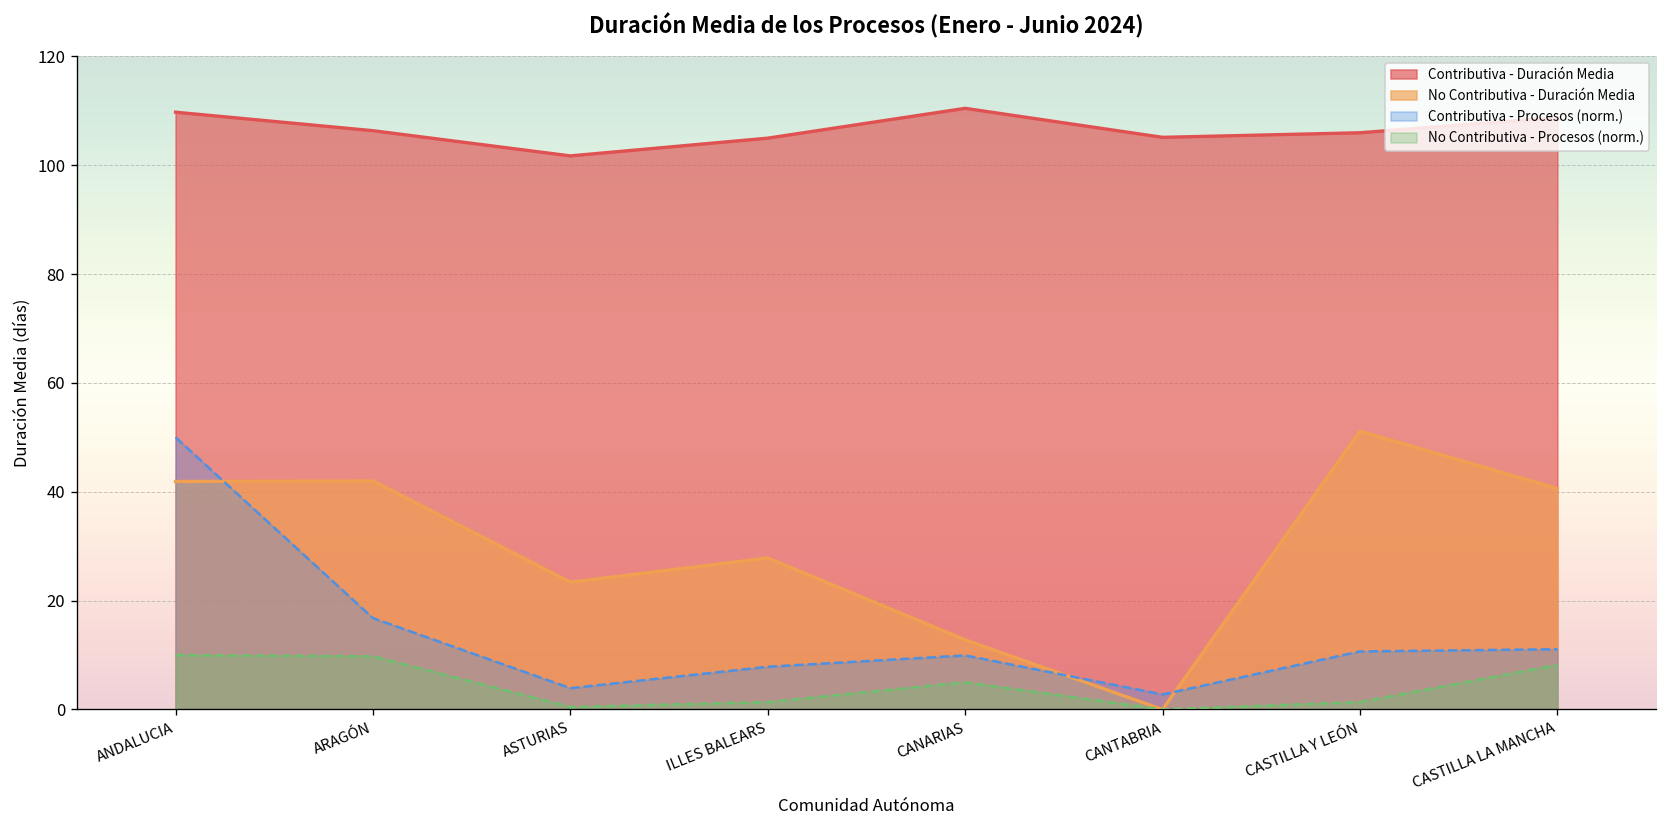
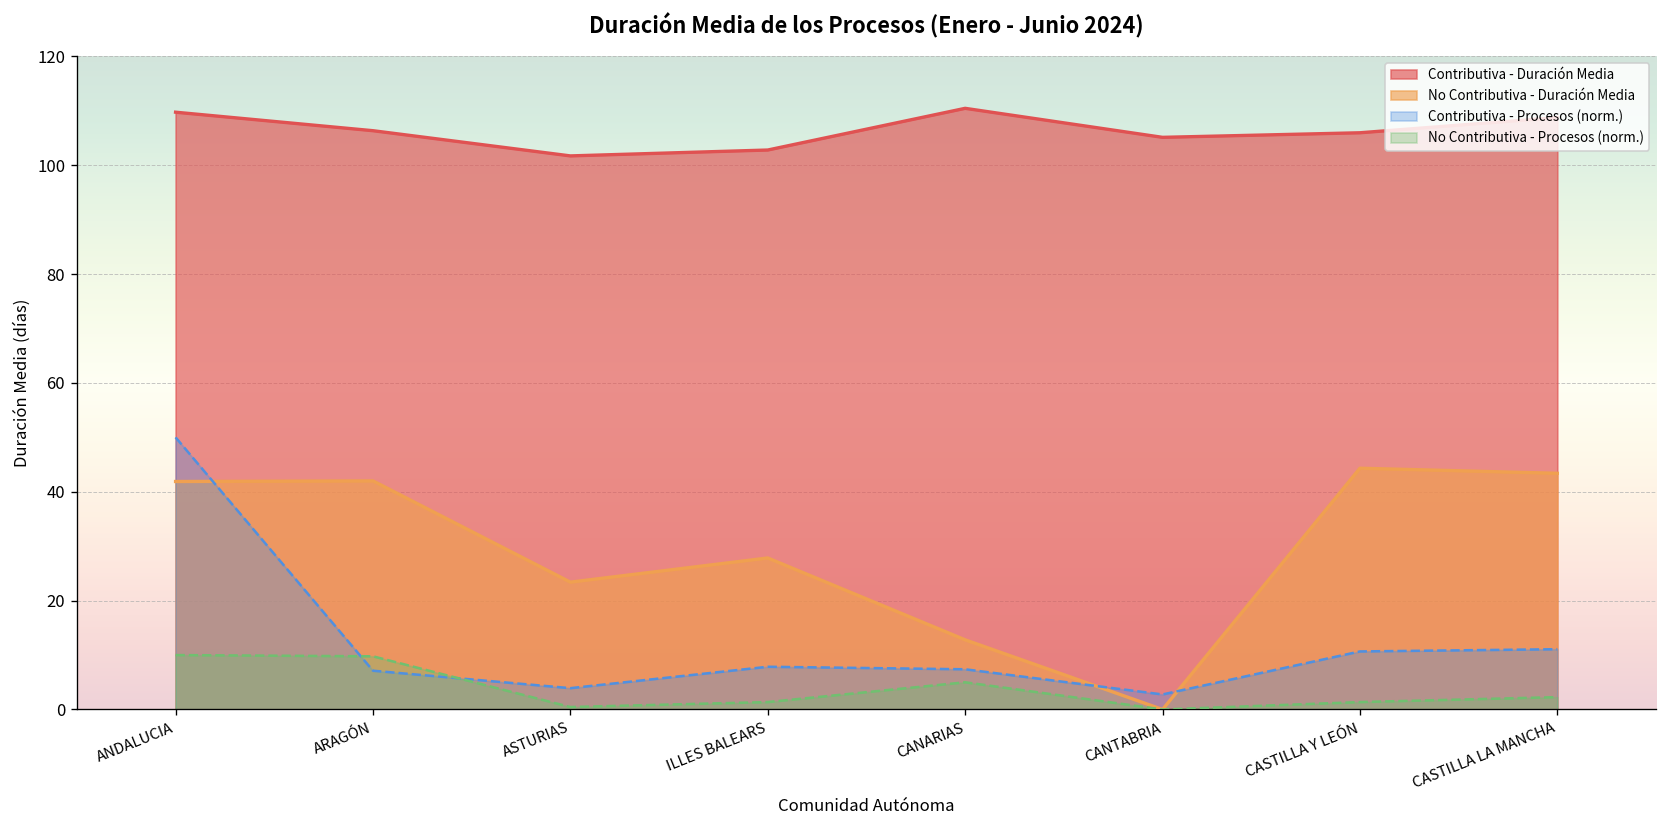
Contributiva - Procesos (norm.), ARAGÓN: 17 -> 7
Contributiva - Duración Media, ILLES BALEARS: 105 -> 103
Contributiva - Procesos (norm.), CANARIAS: 10 -> 7
No Contributiva - Duración Media, CASTILLA Y LEÓN: 51 -> 44
No Contributiva - Duración Media, CASTILLA LA MANCHA: 41 -> 43
No Contributiva - Procesos (norm.), CASTILLA LA MANCHA: 8 -> 2
